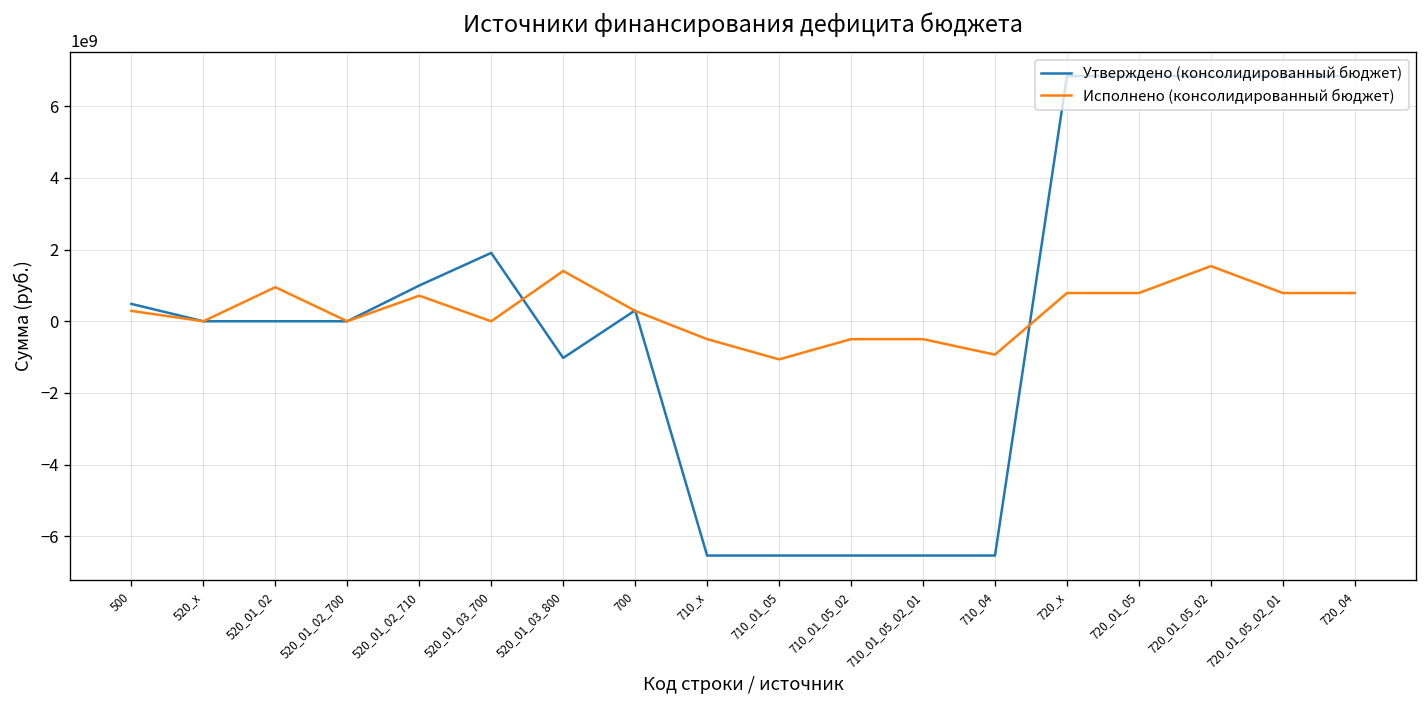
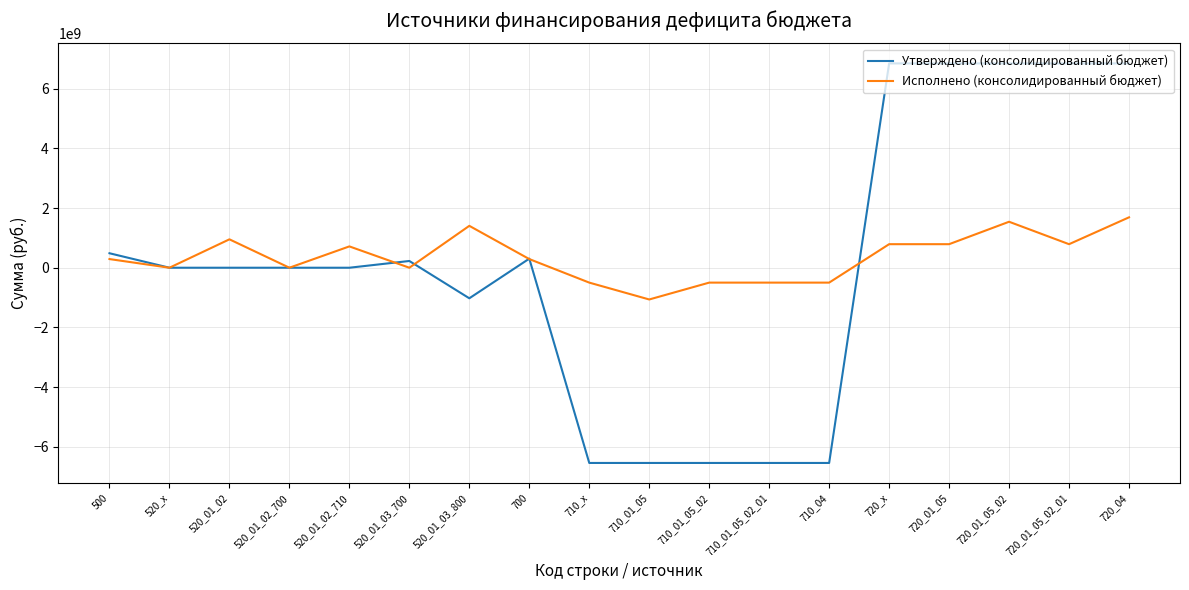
Утверждено (консолидированный бюджет), 520_01_02_710: 1000000000 -> 0
Утверждено (консолидированный бюджет), 520_01_03_700: 1900000000 -> 200000000
Исполнено (консолидированный бюджет), 710_04: -900000000 -> -500000000
Исполнено (консолидированный бюджет), 720_04: 800000000 -> 1700000000
